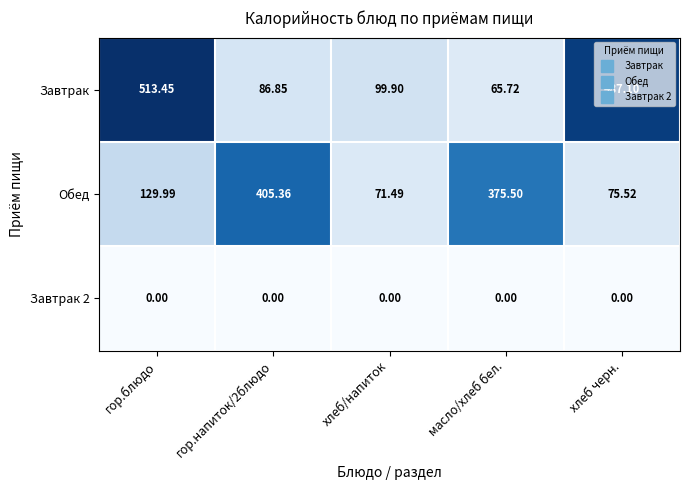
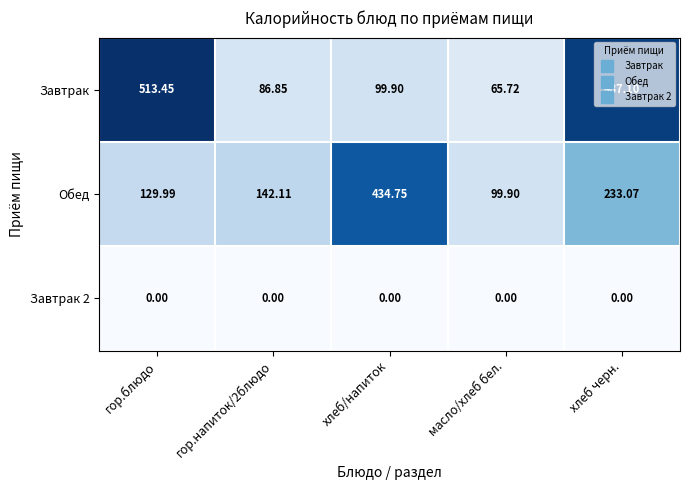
Обед, гор.напиток/2блюдо: 405.36 -> 142.11
Обед, хлеб/напиток: 71.49 -> 434.75
Обед, масло/хлеб бел.: 375.50 -> 99.90
Обед, хлеб черн.: 75.52 -> 233.07
